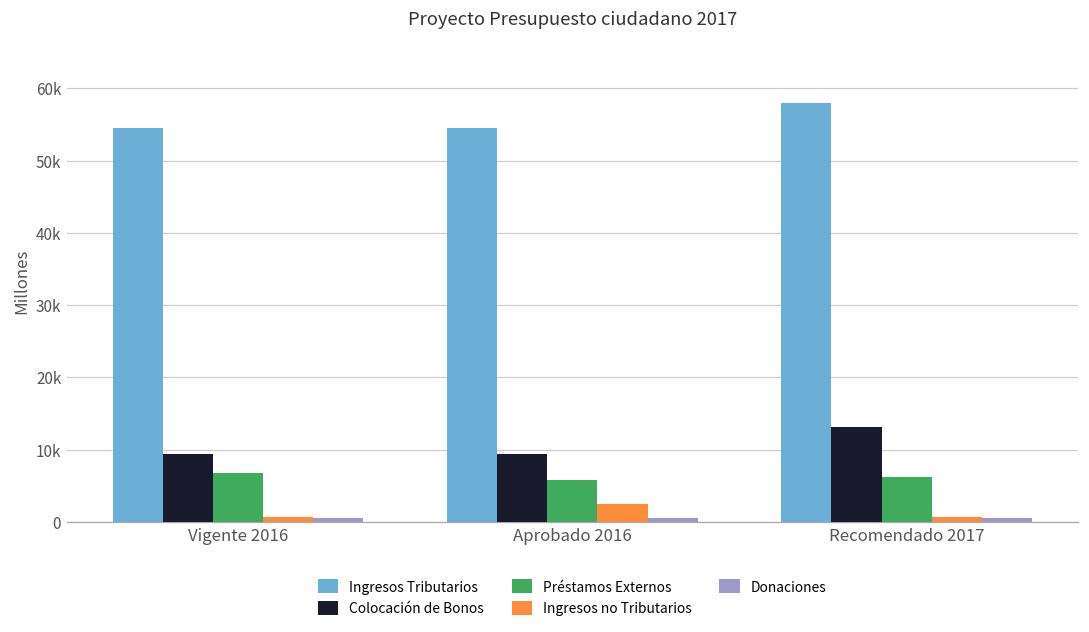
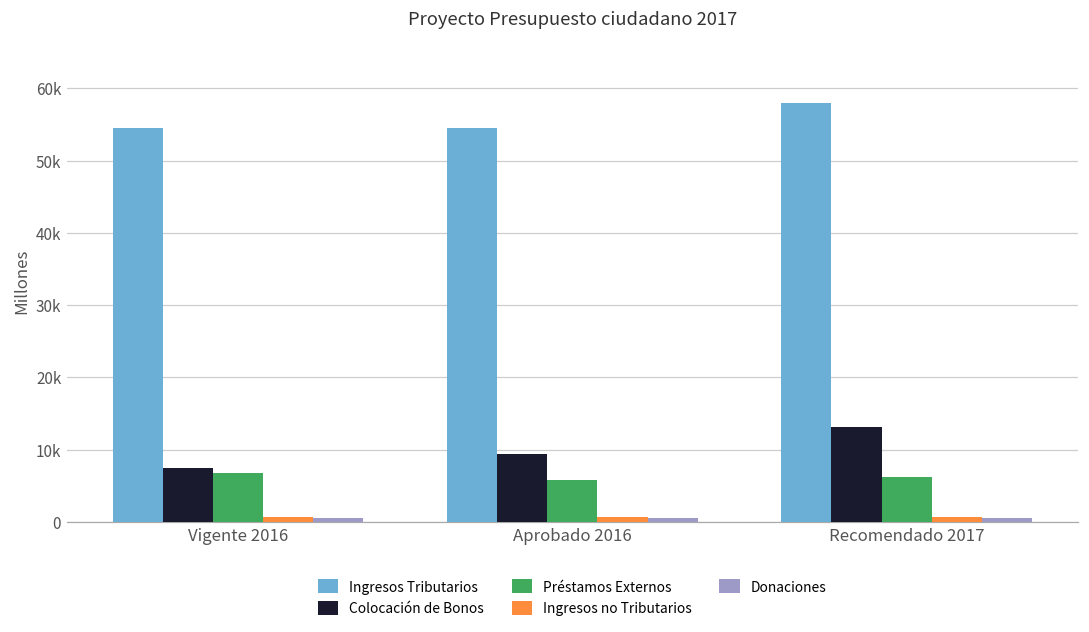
Colocación de Bonos, Vigente 2016: 9000 -> 7000
Ingresos no Tributarios, Aprobado 2016: 2000 -> 1000
